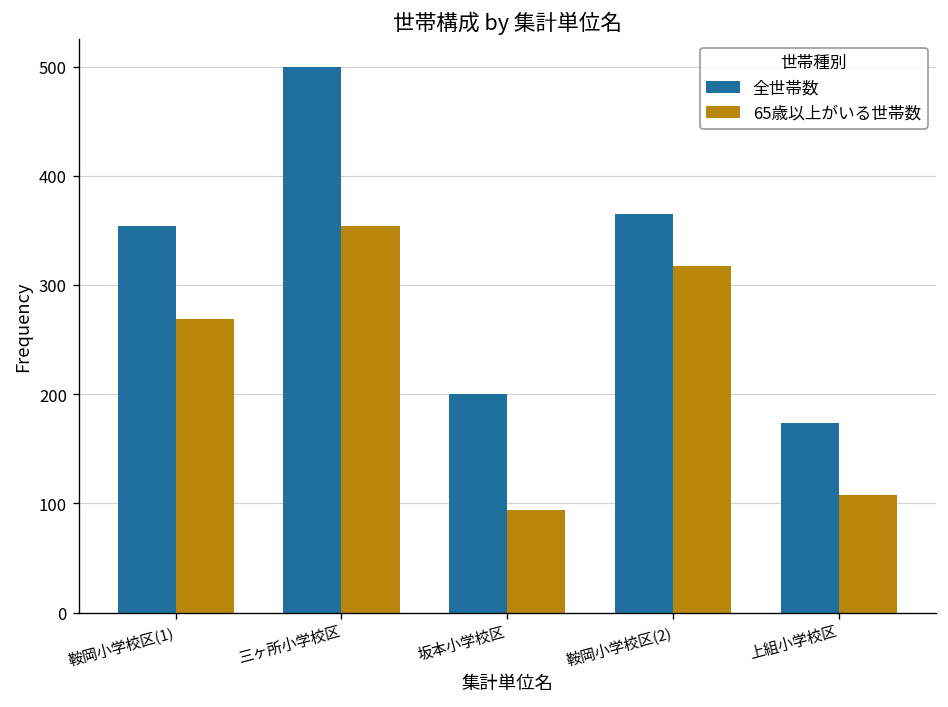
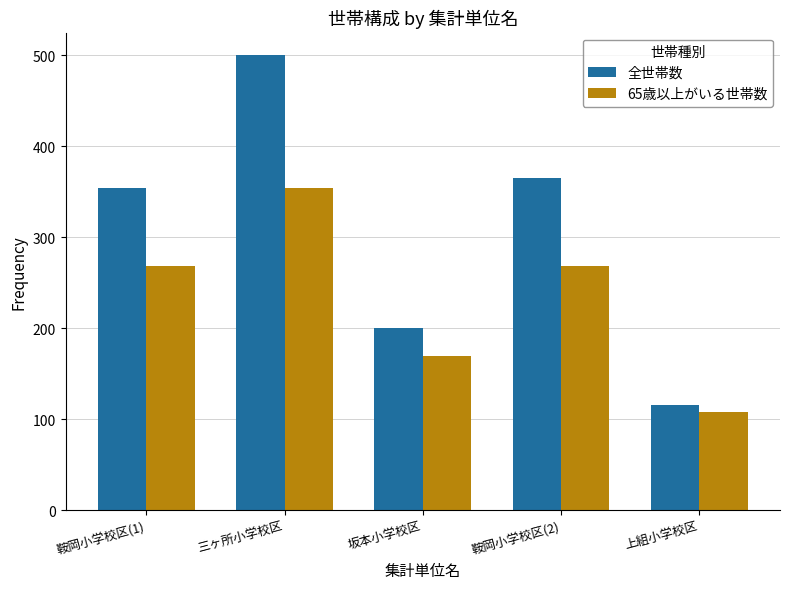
65歳以上がいる世帯数, 坂本小学校区: 90 -> 170
65歳以上がいる世帯数, 鞍岡小学校区(2): 320 -> 270
全世帯数, 上組小学校区: 170 -> 120
